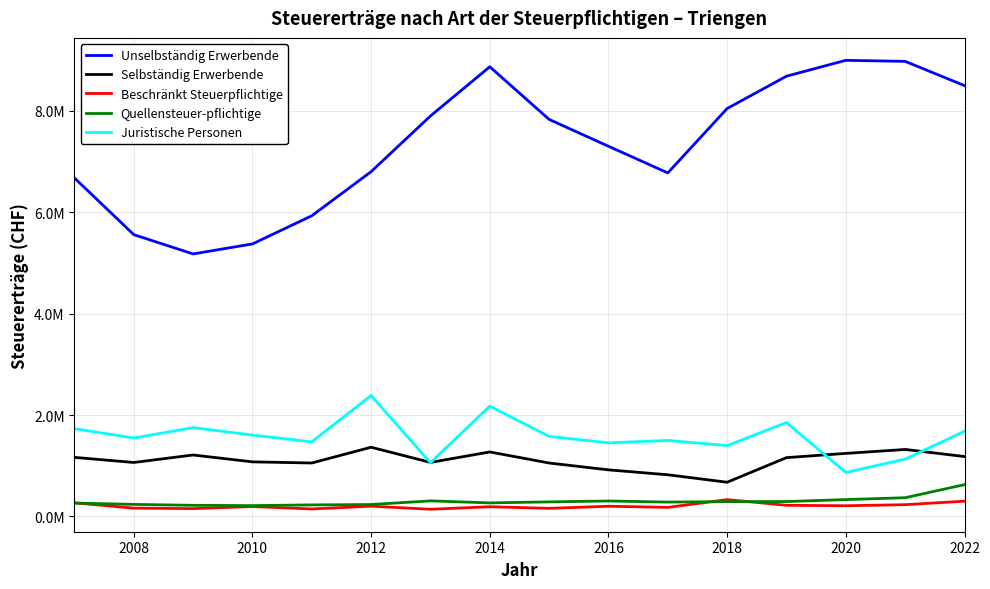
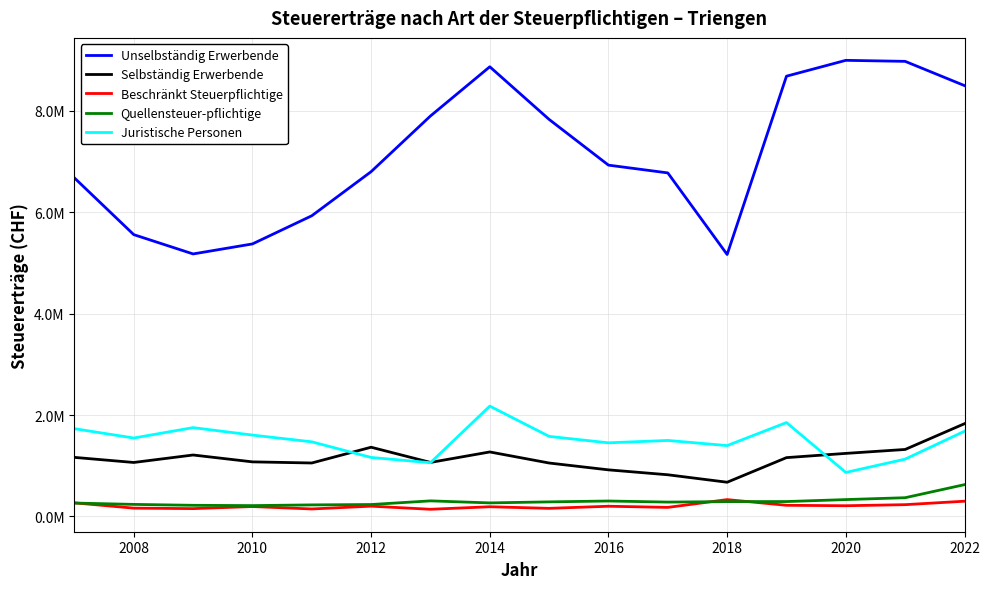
Juristische Personen, 2012: 2400000 -> 1200000
Unselbständig Erwerbende, 2016: 7300000 -> 6900000
Unselbständig Erwerbende, 2018: 8000000 -> 5200000
Selbständig Erwerbende, 2022: 1200000 -> 1800000
